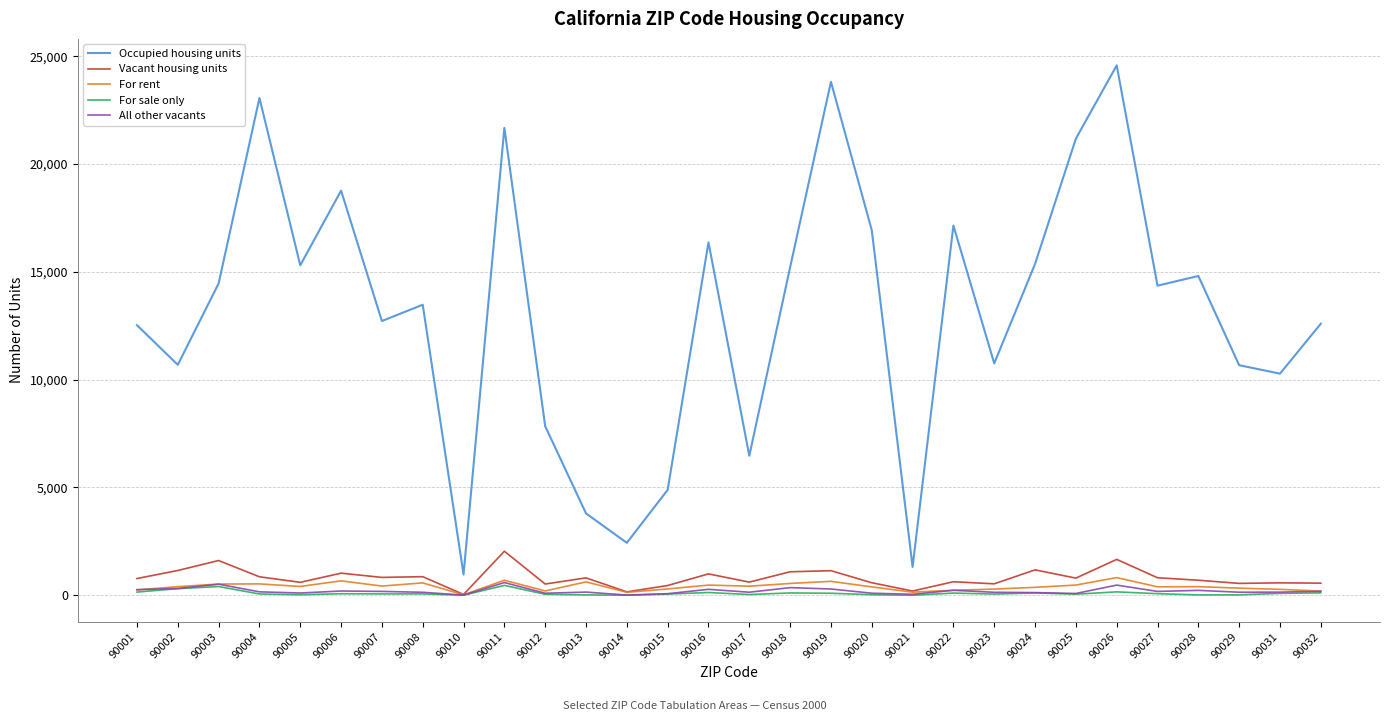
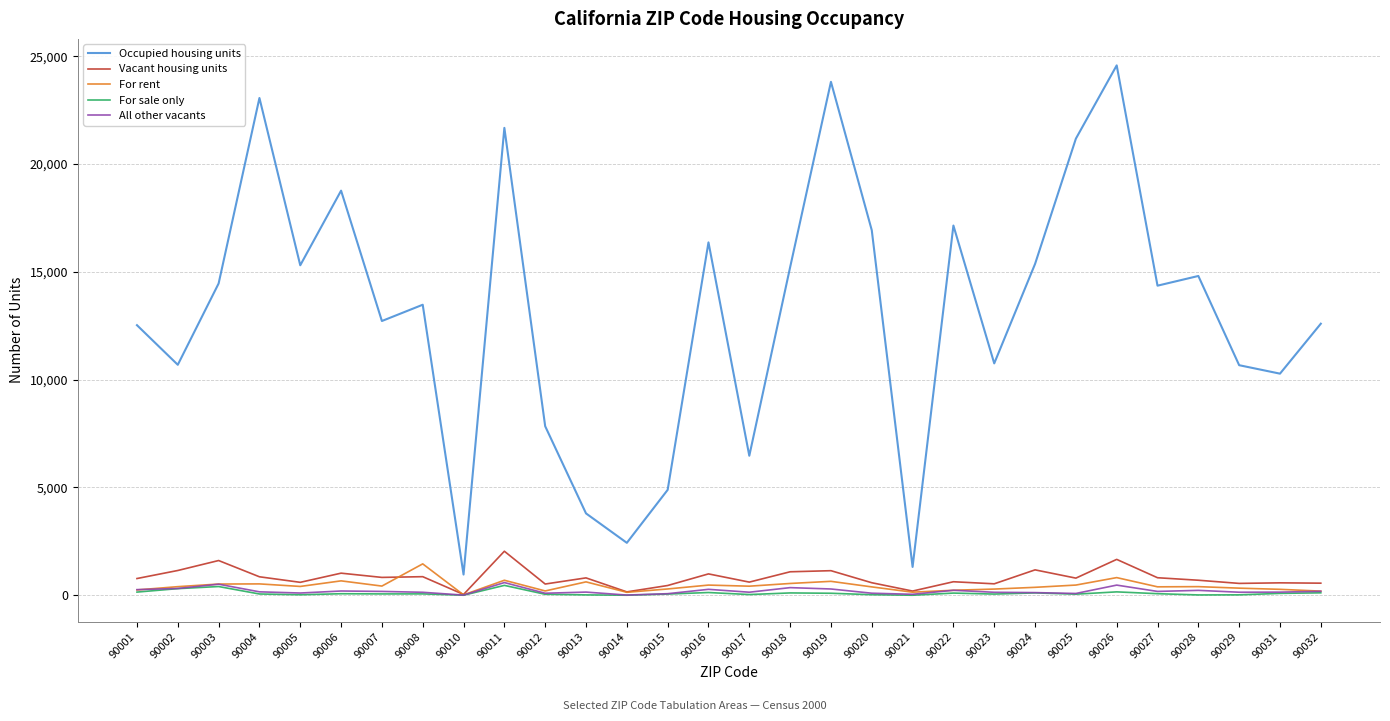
For rent, 90008: 600 -> 1,500
